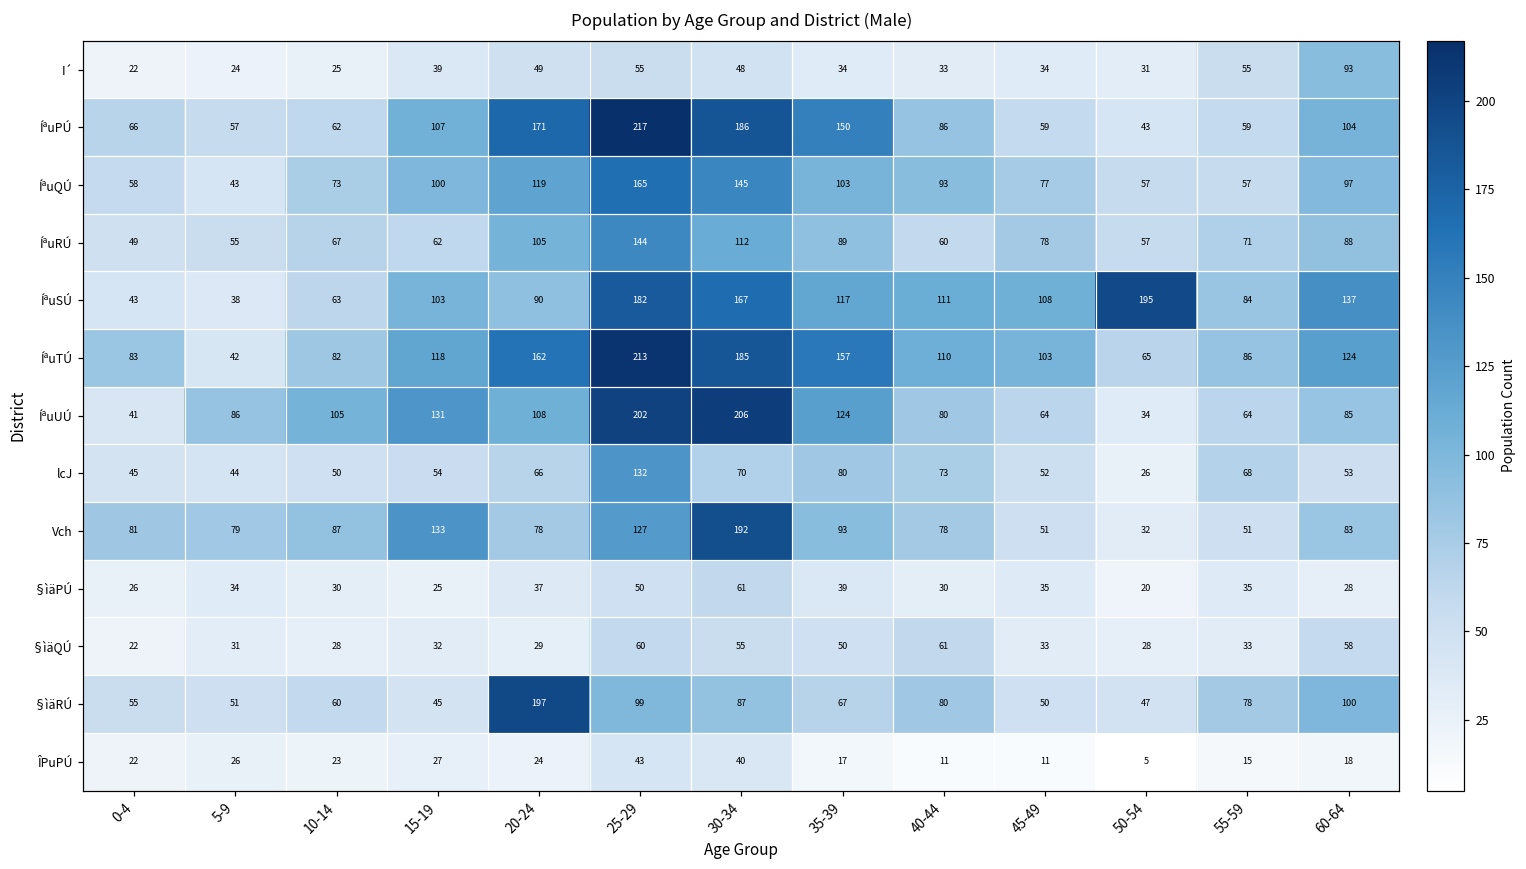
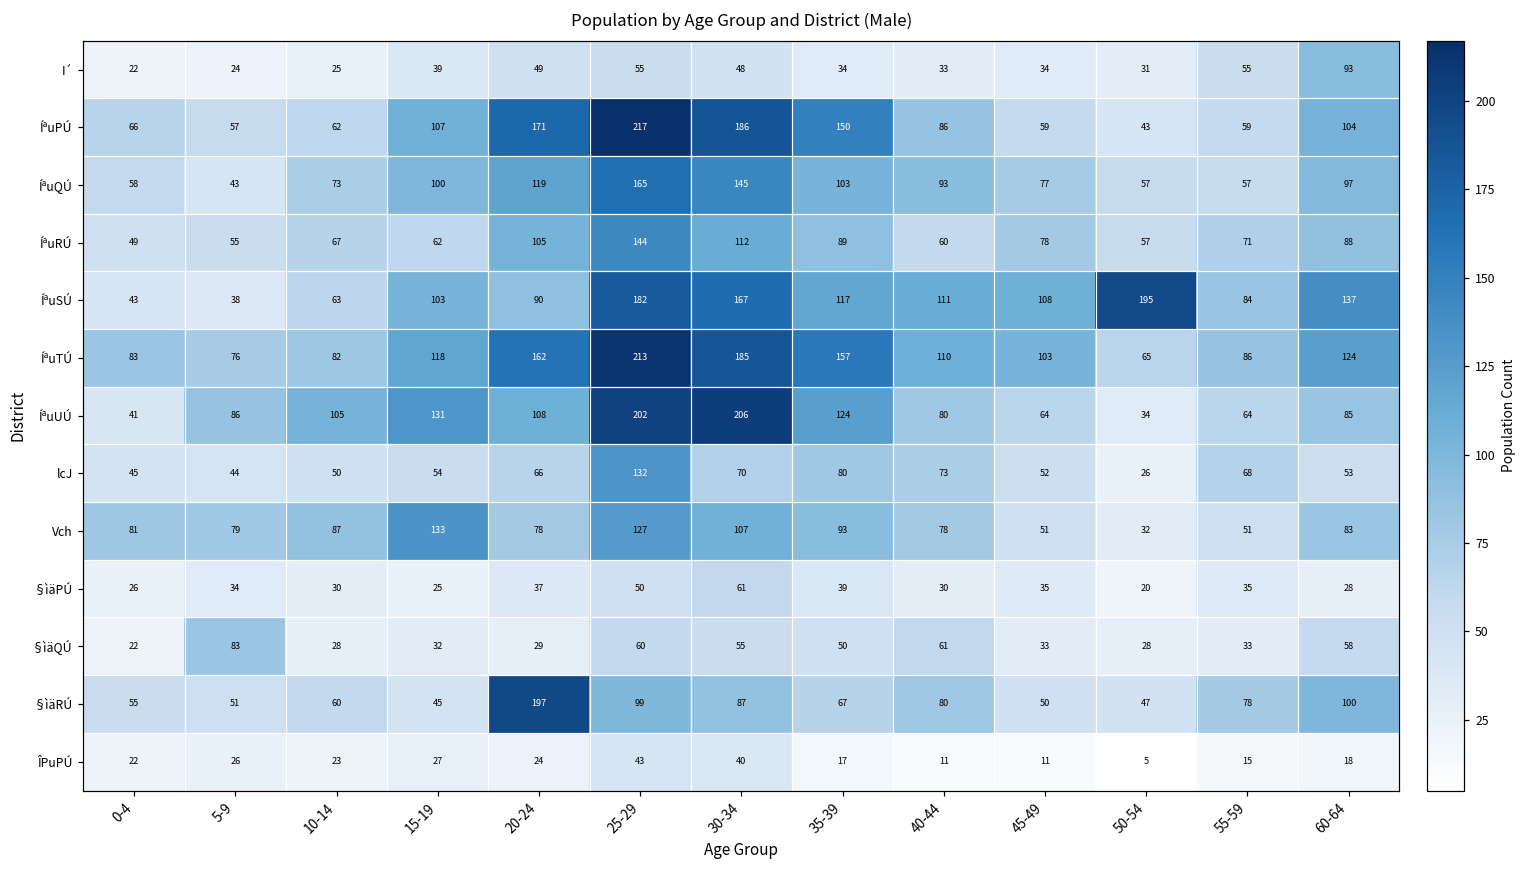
ÍªuTÚ, 5-9: 42 -> 76
Vch, 30-34: 192 -> 107
§ìäQÚ, 5-9: 31 -> 83
